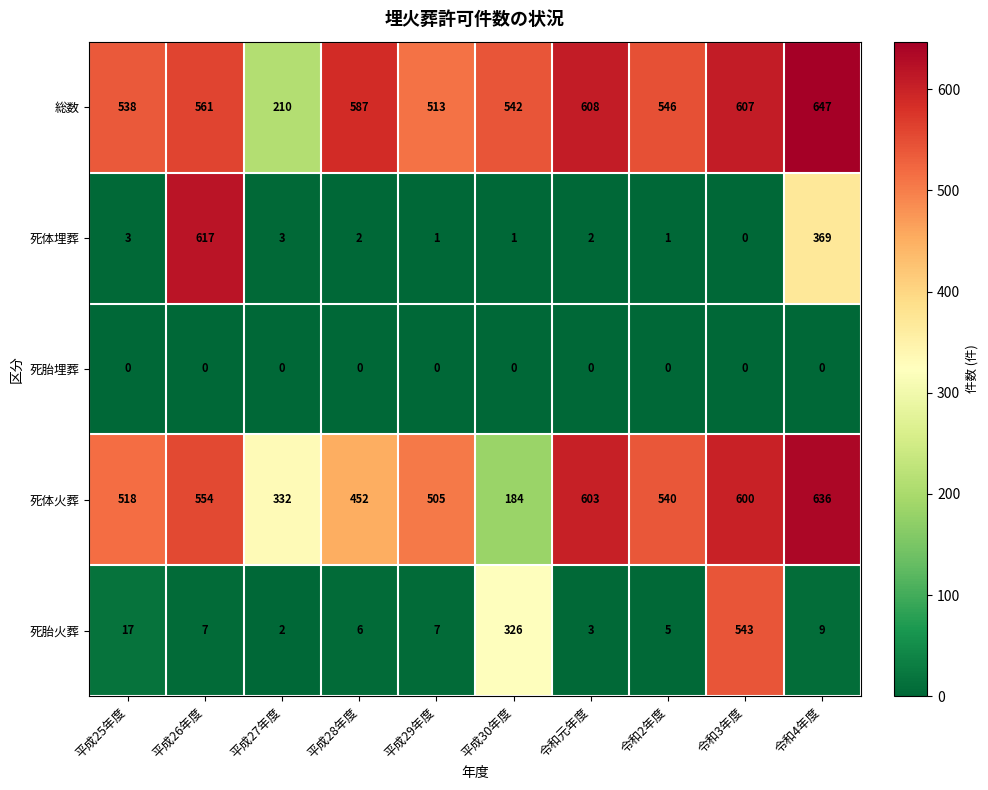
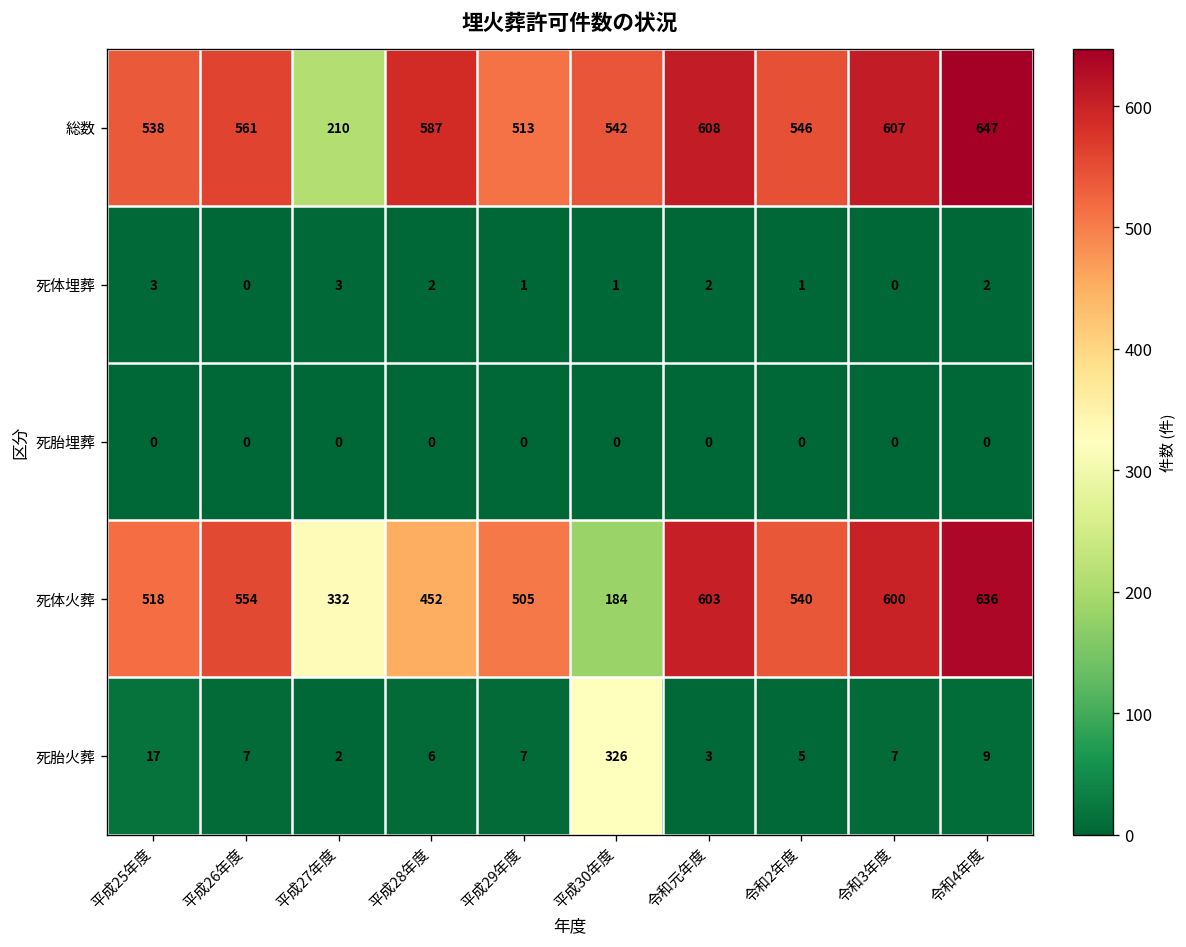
死体埋葬, 平成26年度: 617 -> 0
死体埋葬, 令和4年度: 369 -> 2
死胎火葬, 令和3年度: 543 -> 7
